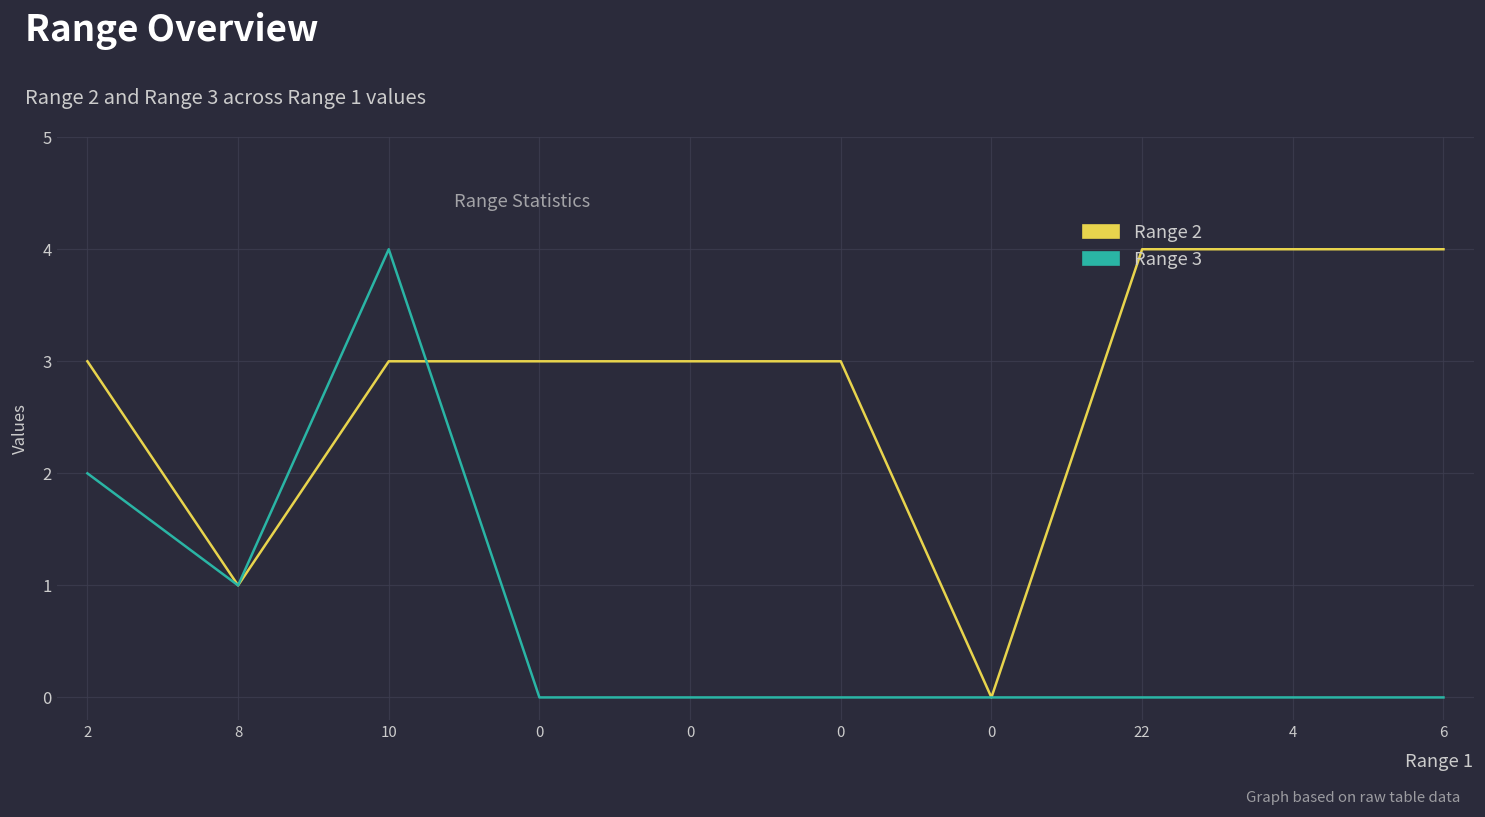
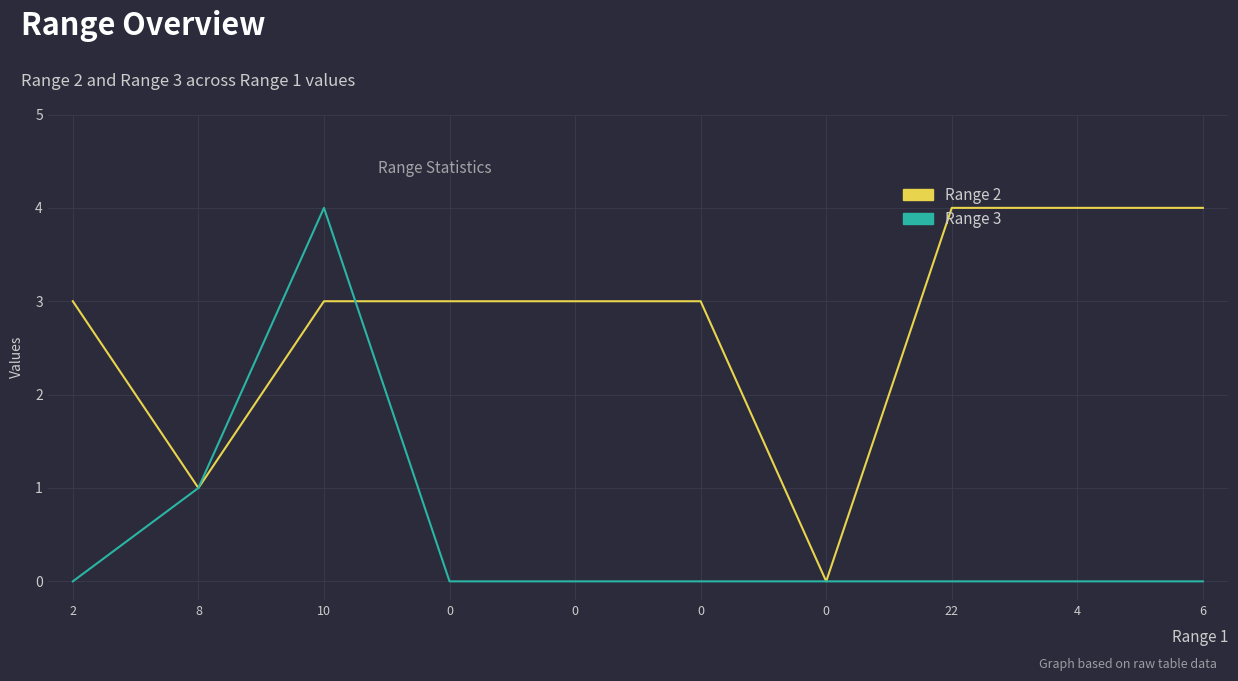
Range 3, 2: 2 -> 0
